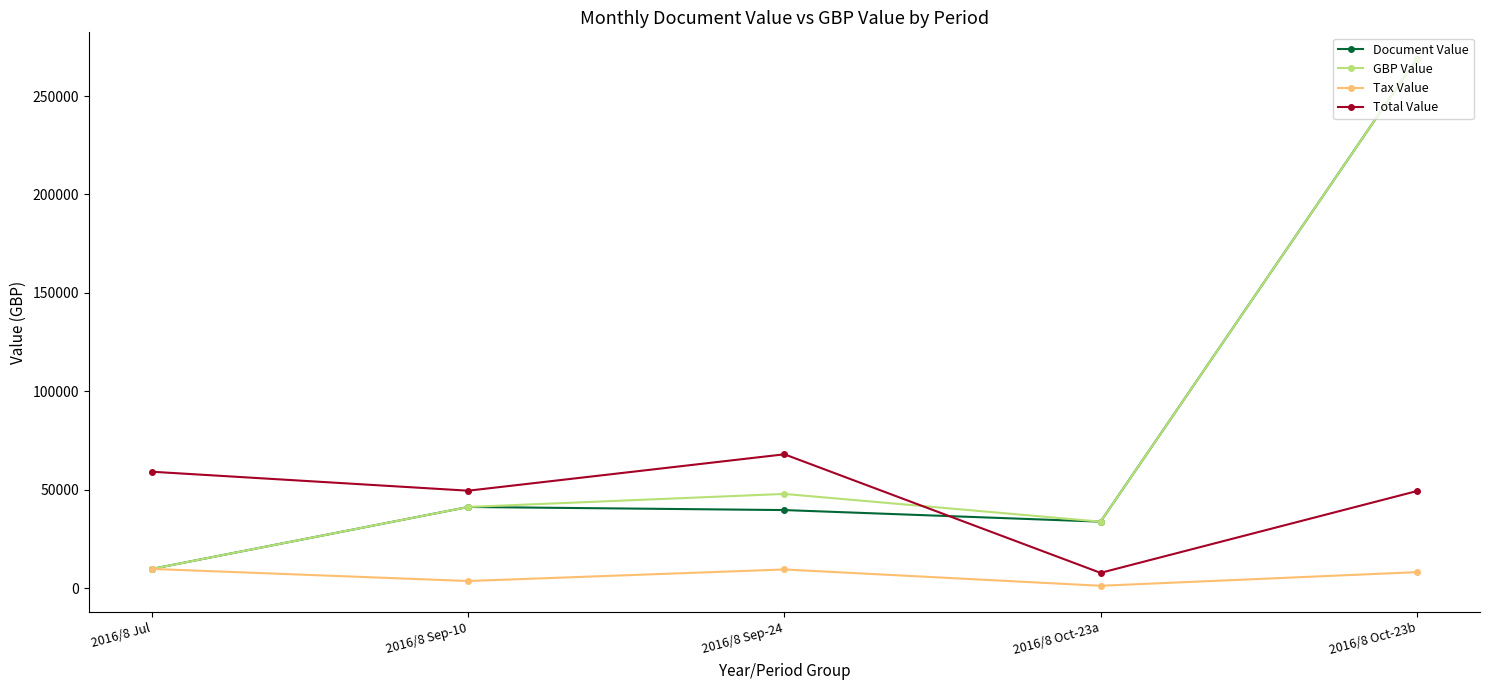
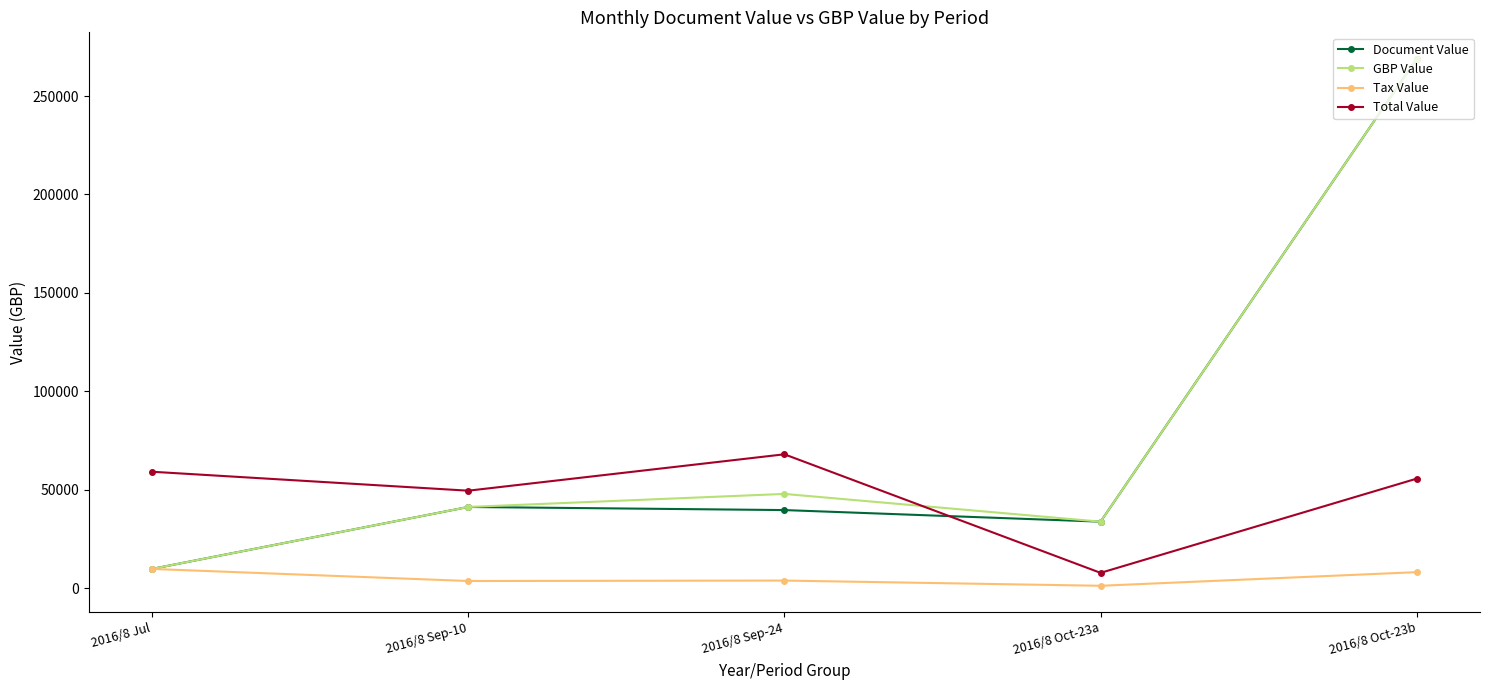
Tax Value, 2016/8 Sep-24: 10000 -> 4000
Total Value, 2016/8 Oct-23b: 49000 -> 56000
